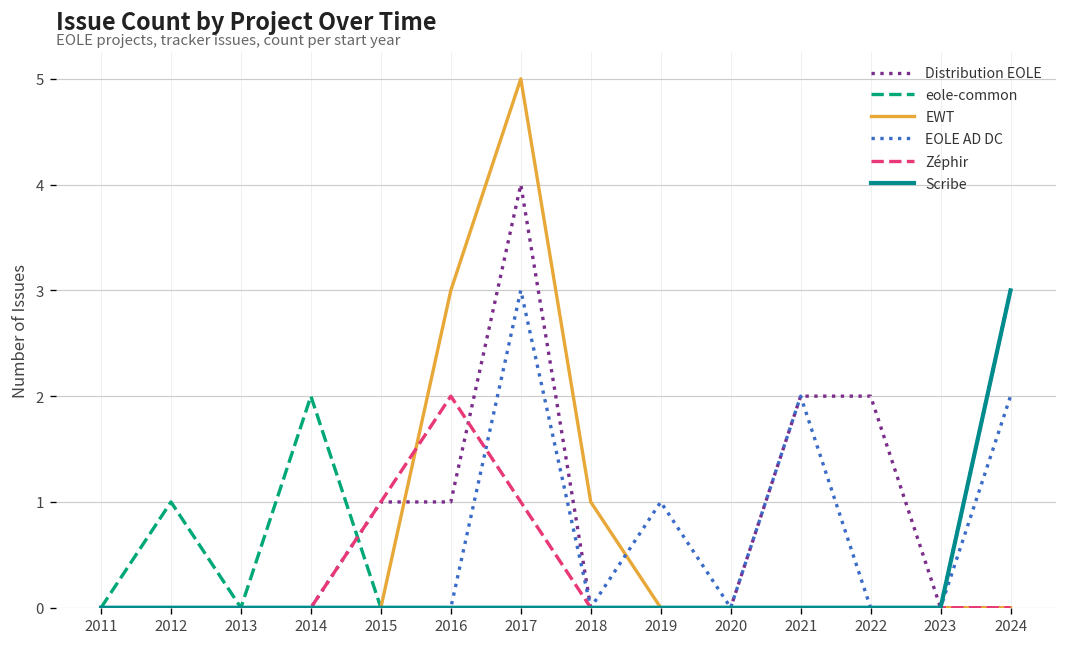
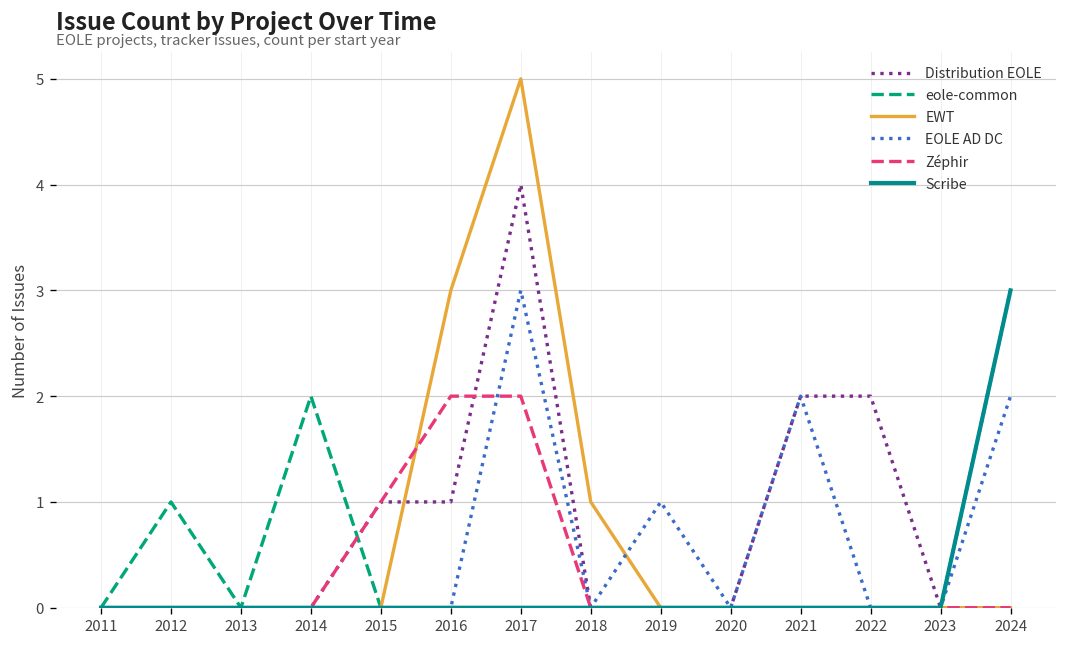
Zéphir, 2017: 1 -> 2
